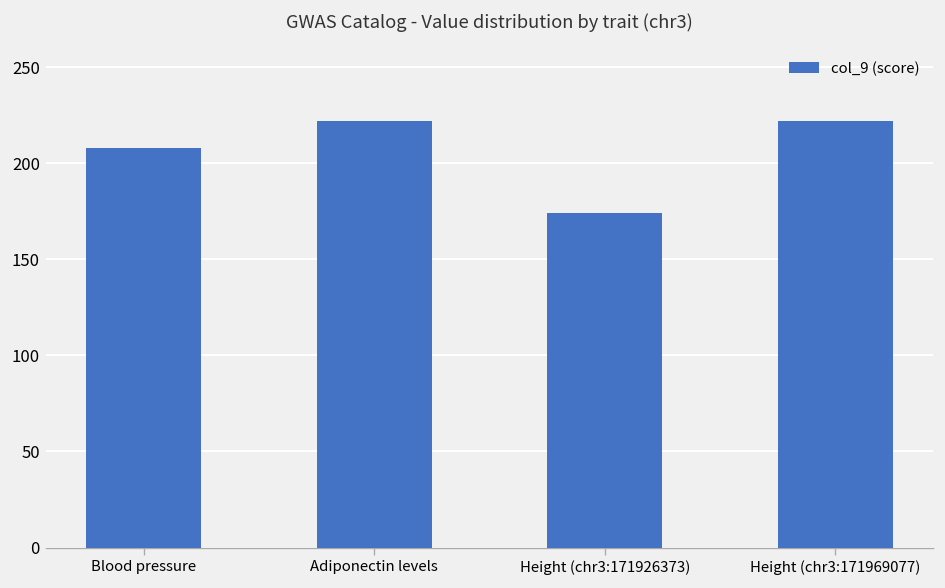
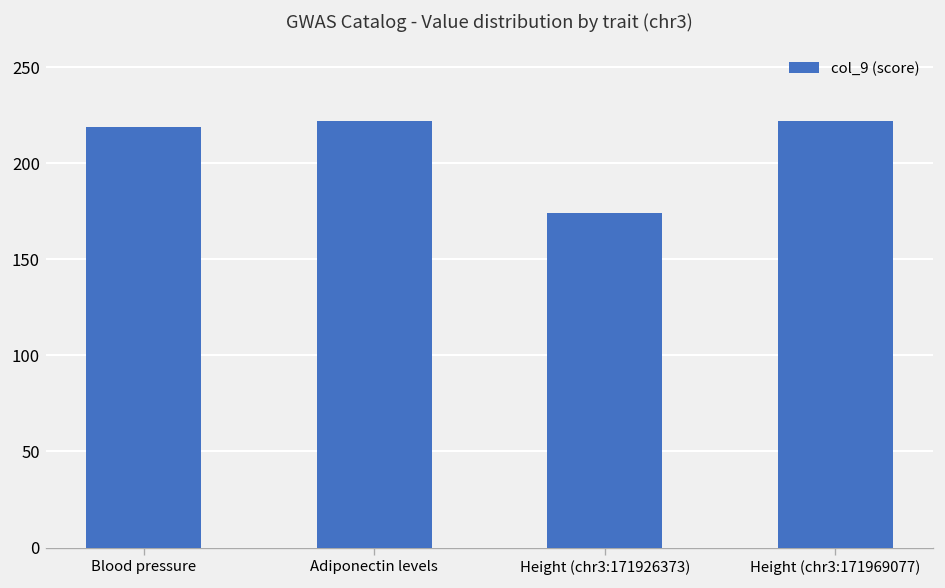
Blood pressure: 208 -> 219
